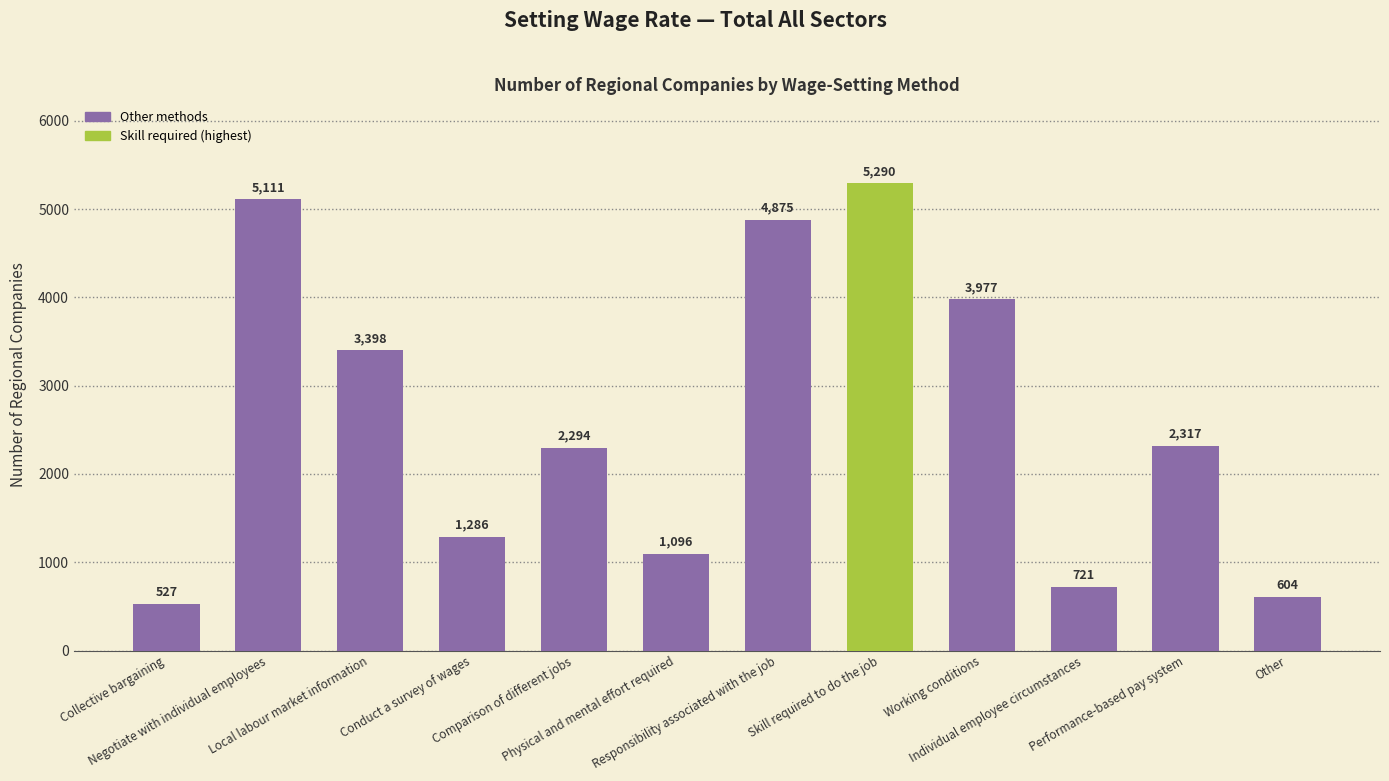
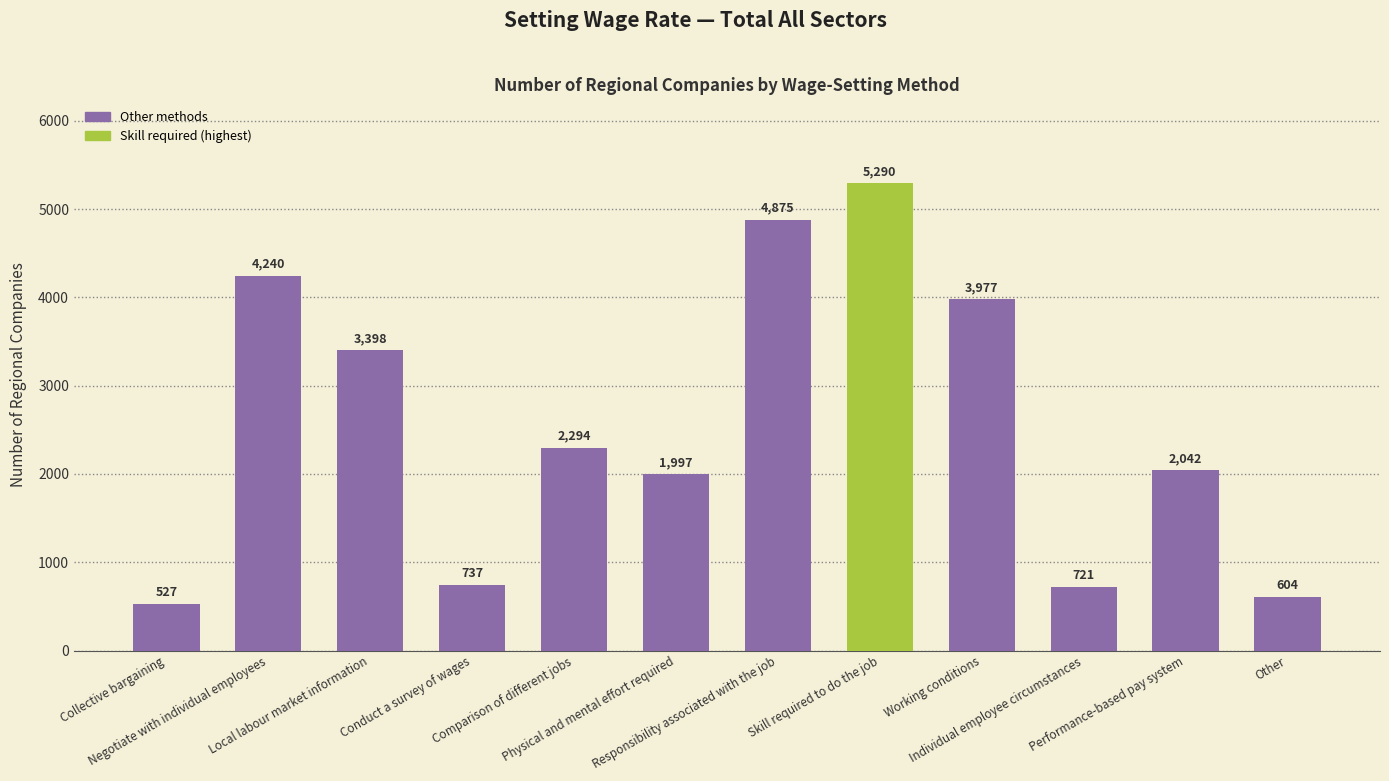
Negotiate with individual employees: 5,111 -> 4,240
Conduct a survey of wages: 1,286 -> 737
Physical and mental effort required: 1,096 -> 1,997
Performance-based pay system: 2,317 -> 2,042
